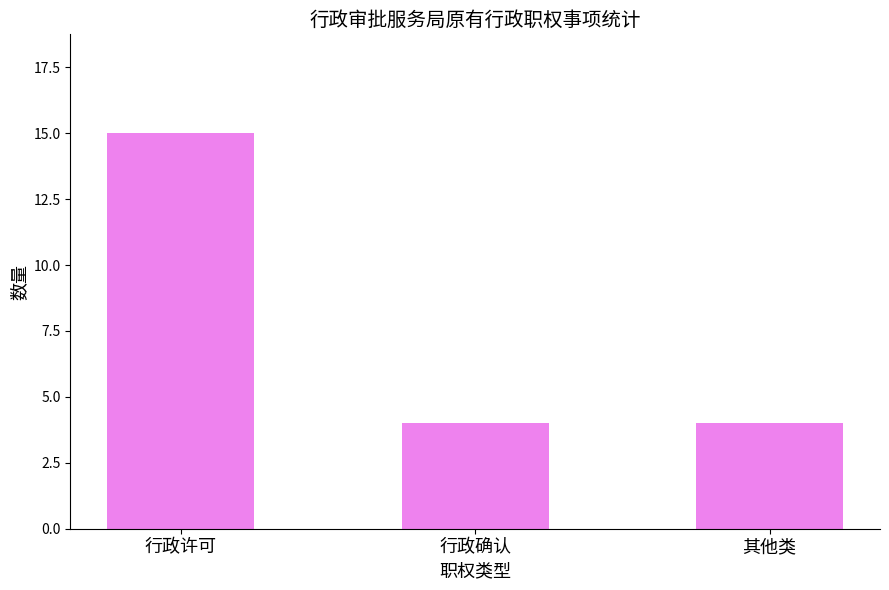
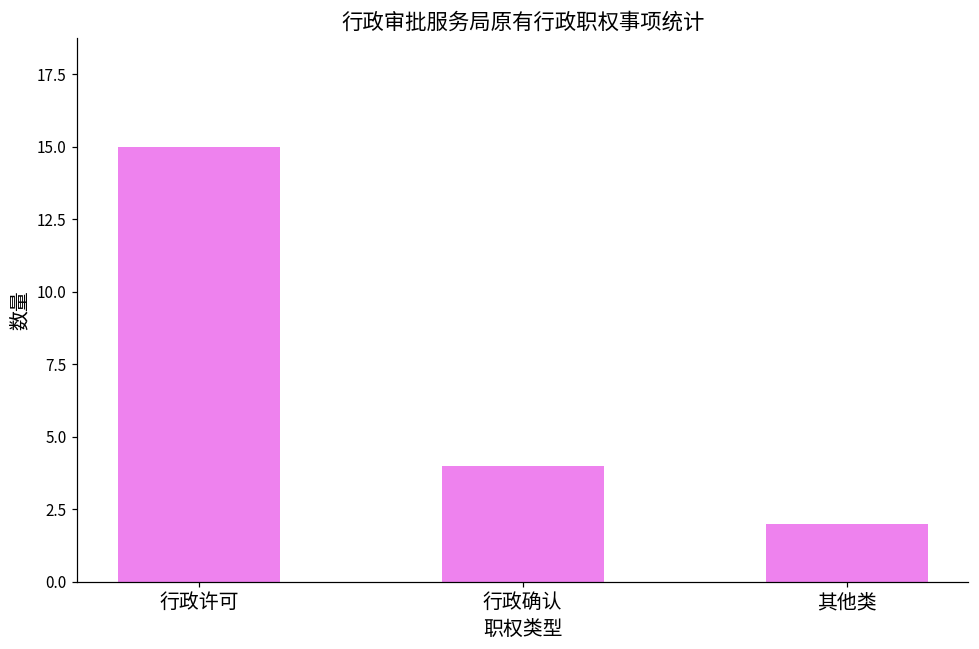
其他类: 4 -> 2
